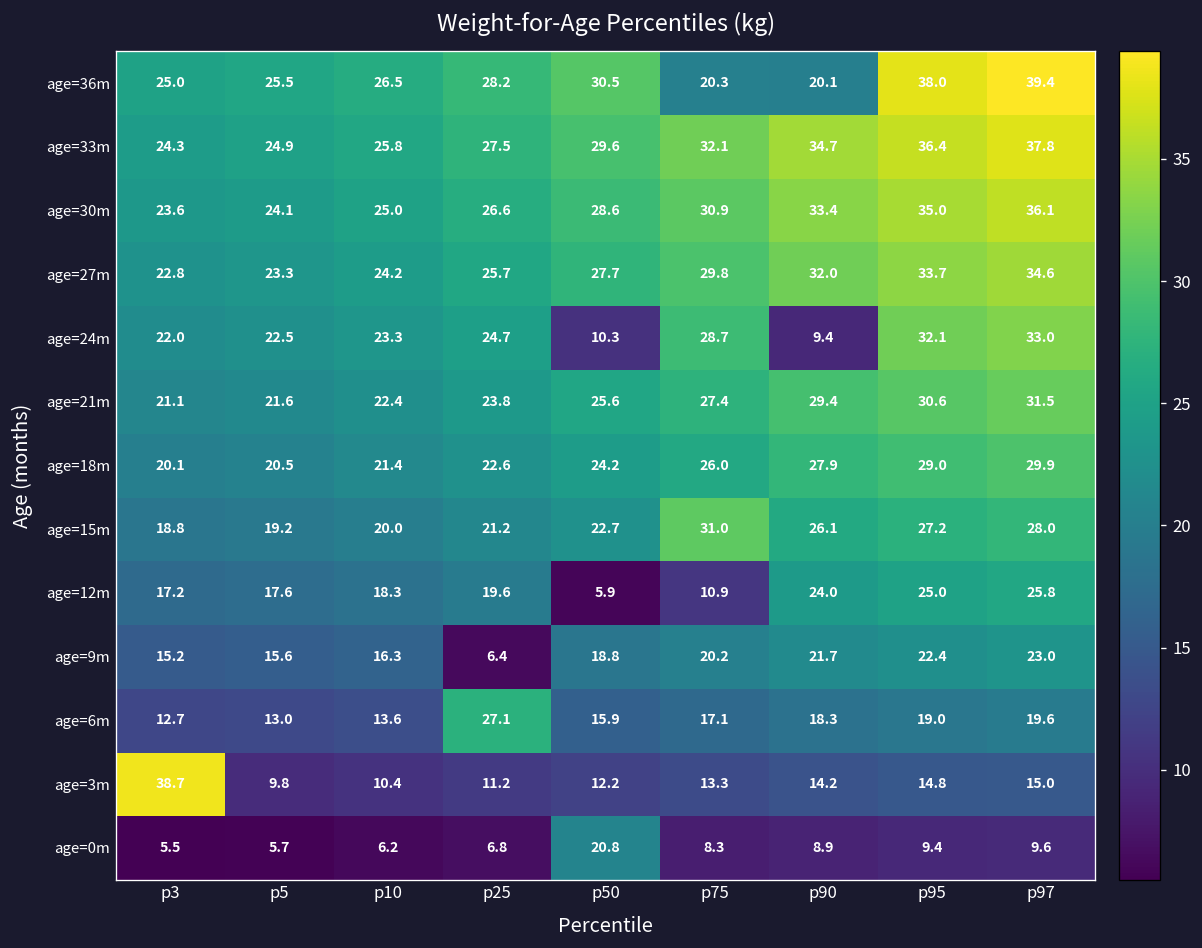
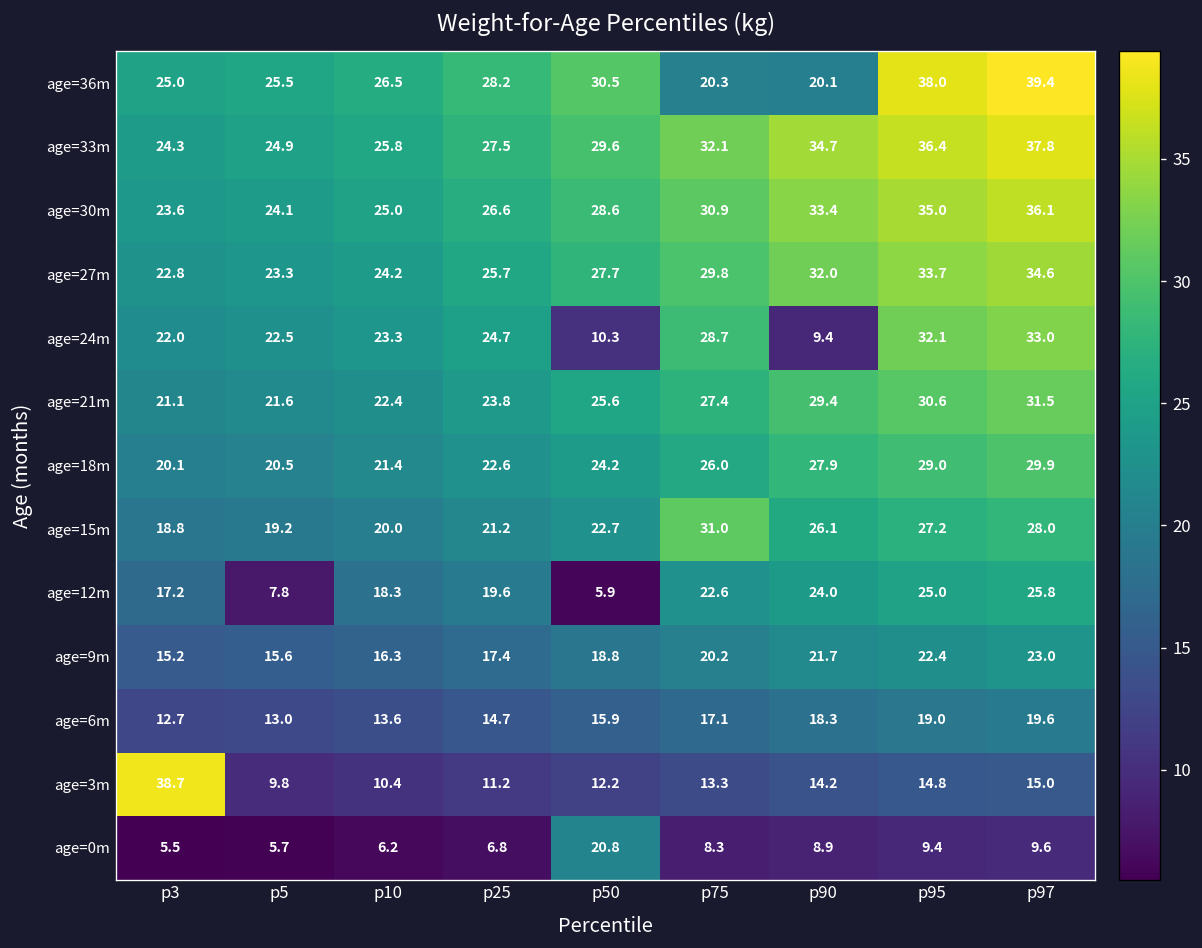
age=12m, p5: 17.6 -> 7.8
age=12m, p75: 10.9 -> 22.6
age=9m, p25: 6.4 -> 17.4
age=6m, p25: 27.1 -> 14.7
